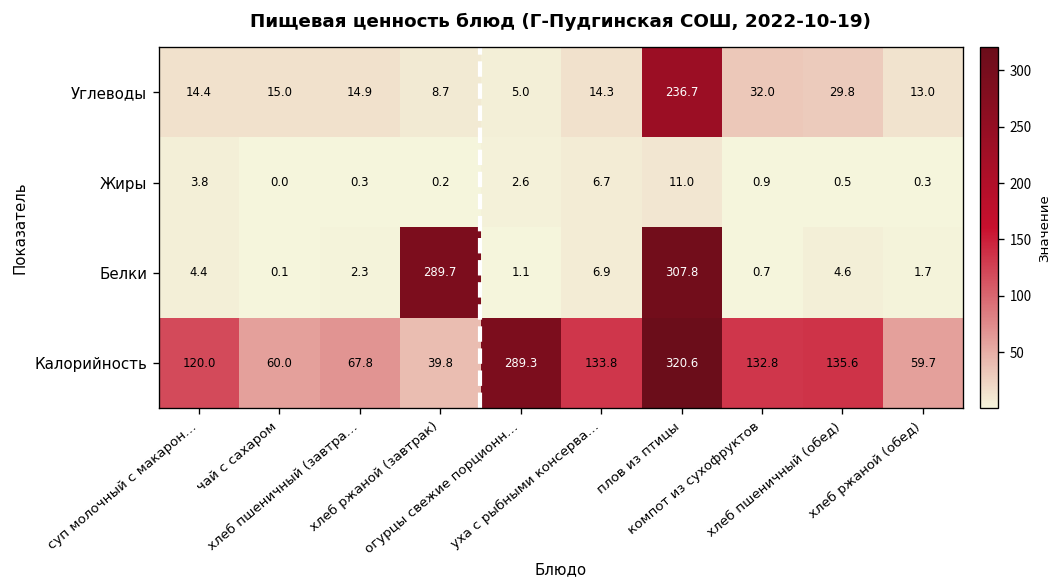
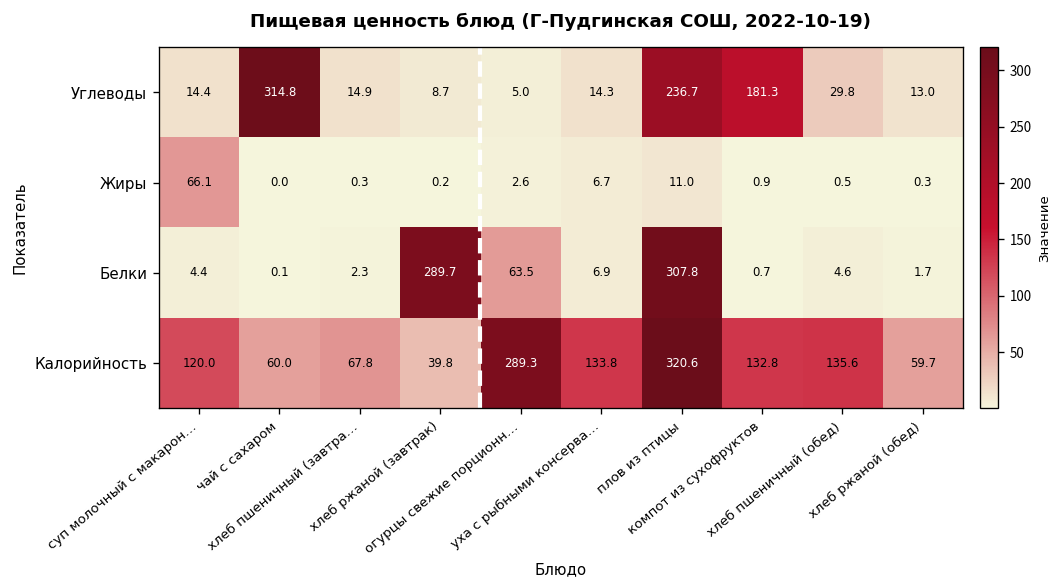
Углеводы, чай с сахаром: 15.0 -> 314.8
Углеводы, компот из сухофруктов: 32.0 -> 181.3
Жиры, суп молочный с макарон…: 3.8 -> 66.1
Белки, огурцы свежие порционн…: 1.1 -> 63.5
